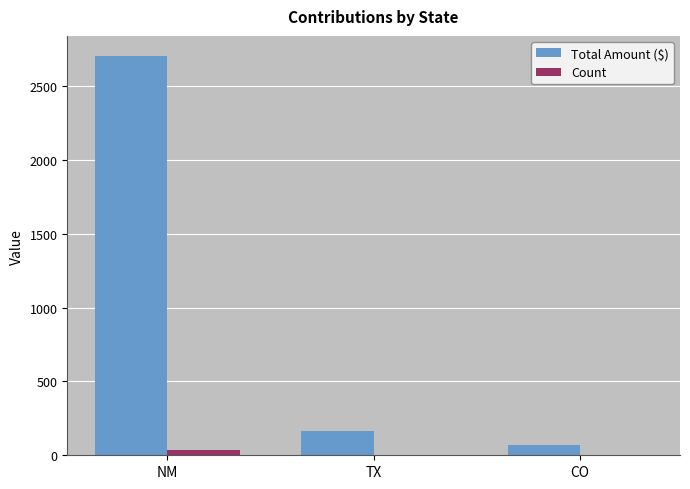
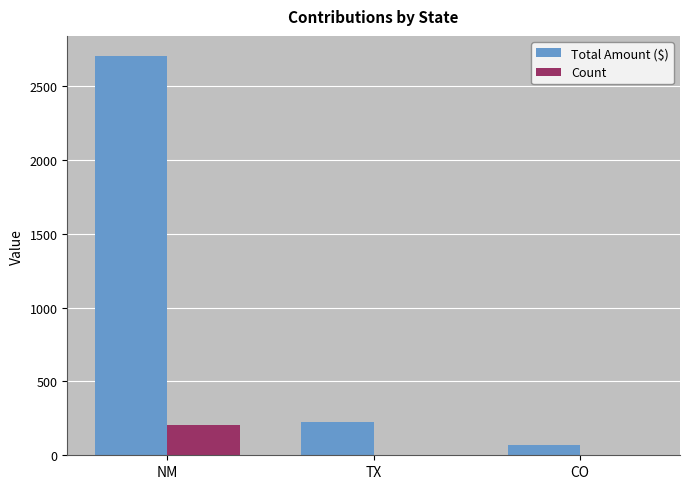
Count, NM: 30 -> 210
Total Amount ($), TX: 170 -> 230
